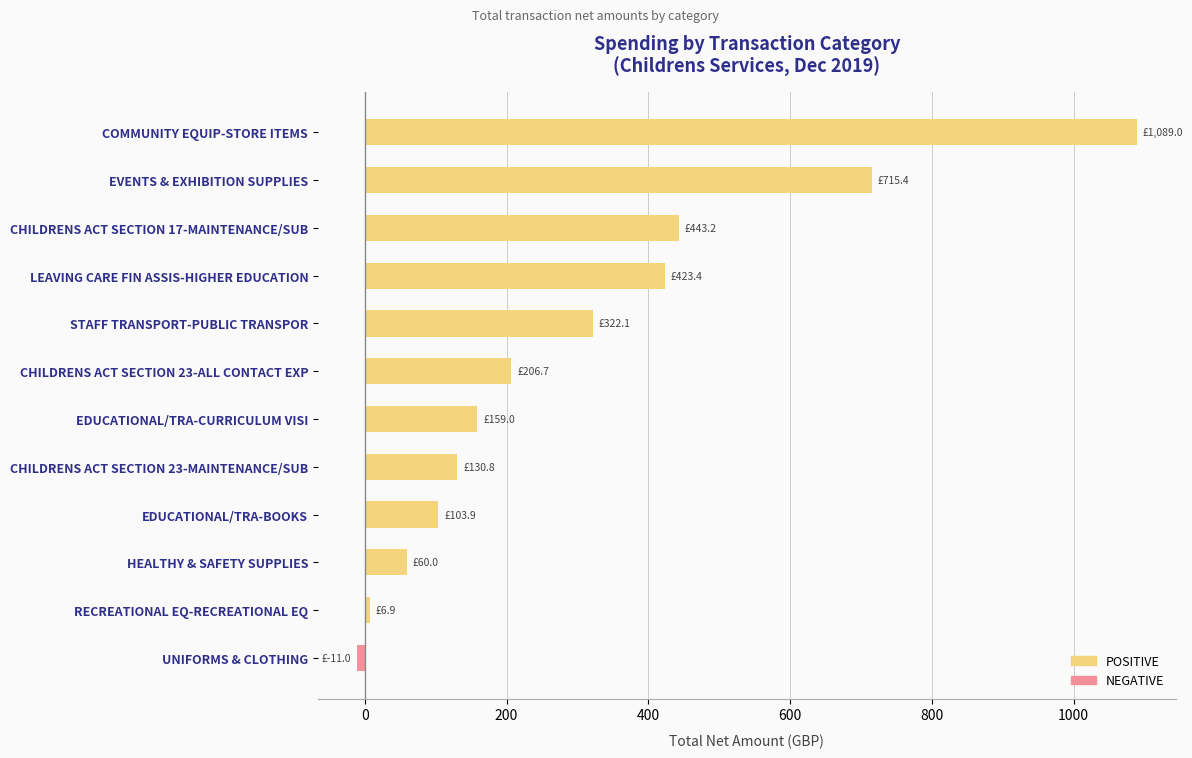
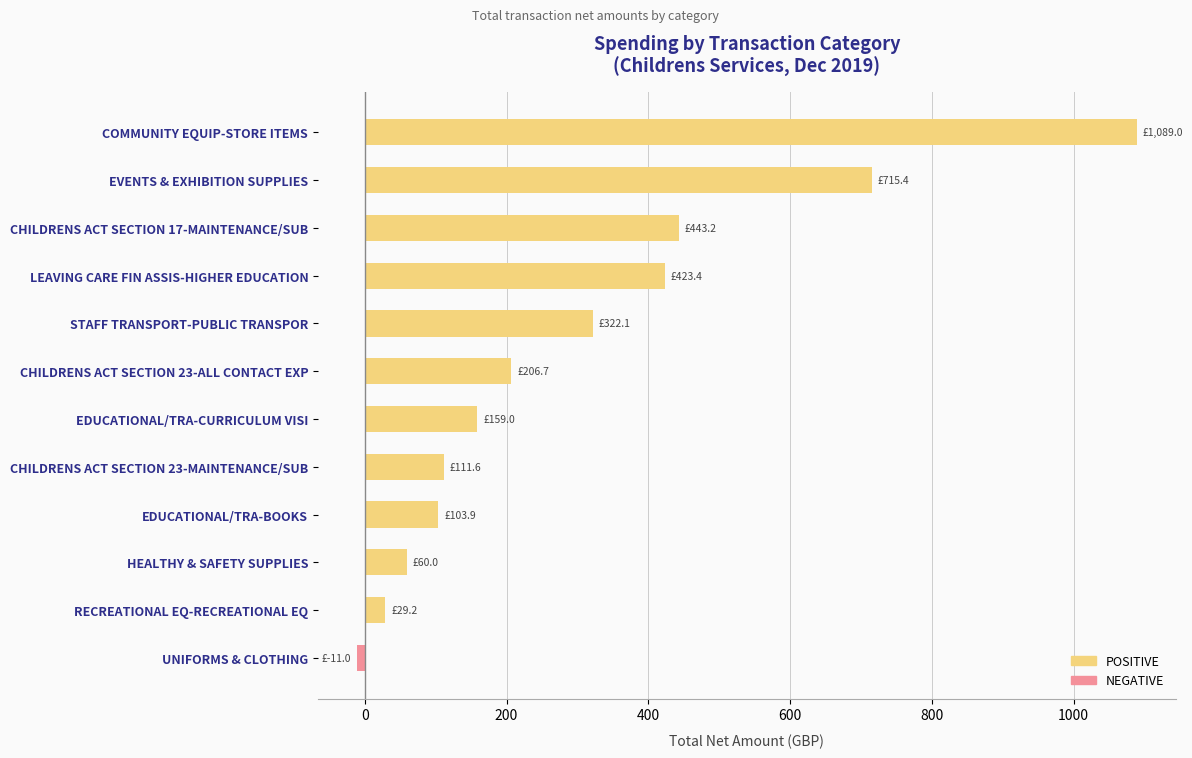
CHILDRENS ACT SECTION 23-MAINTENANCE/SUB: £130.8 -> £111.6
RECREATIONAL EQ-RECREATIONAL EQ: £6.9 -> £29.2
